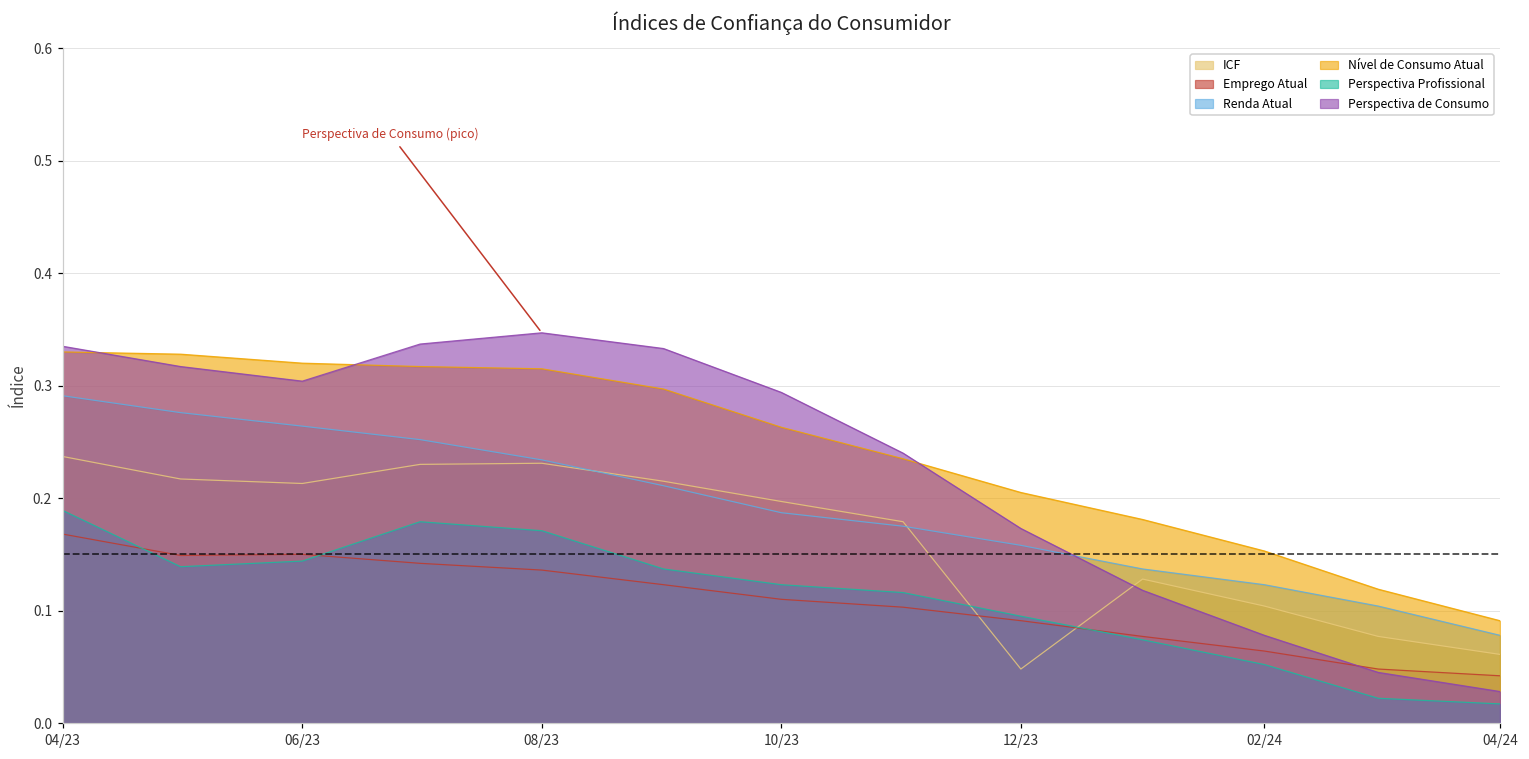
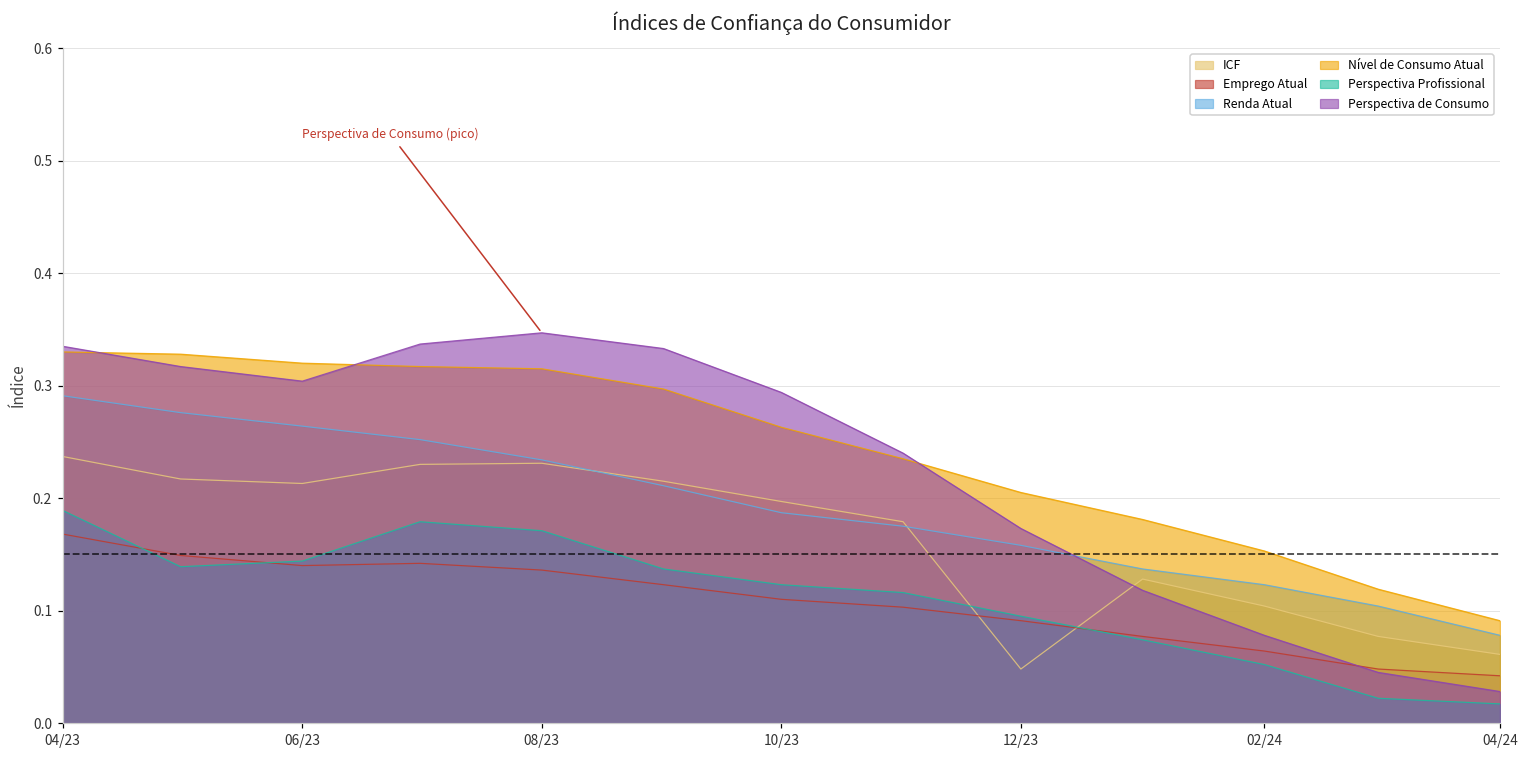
Emprego Atual, 06/23: 0.15 -> 0.14
